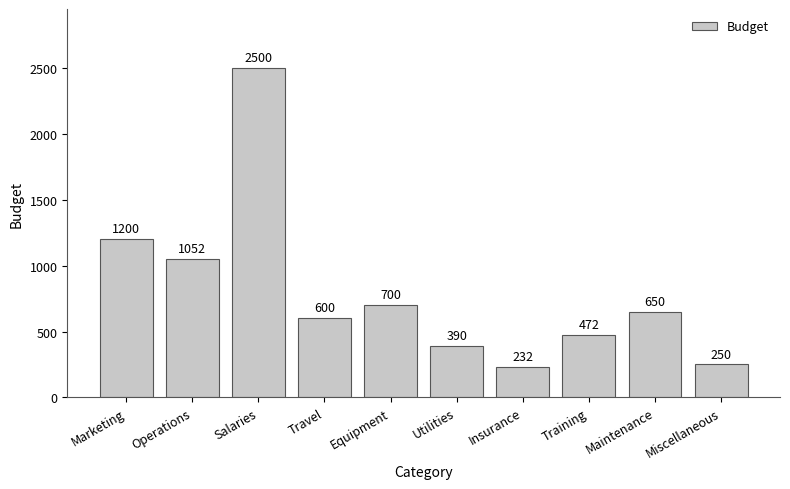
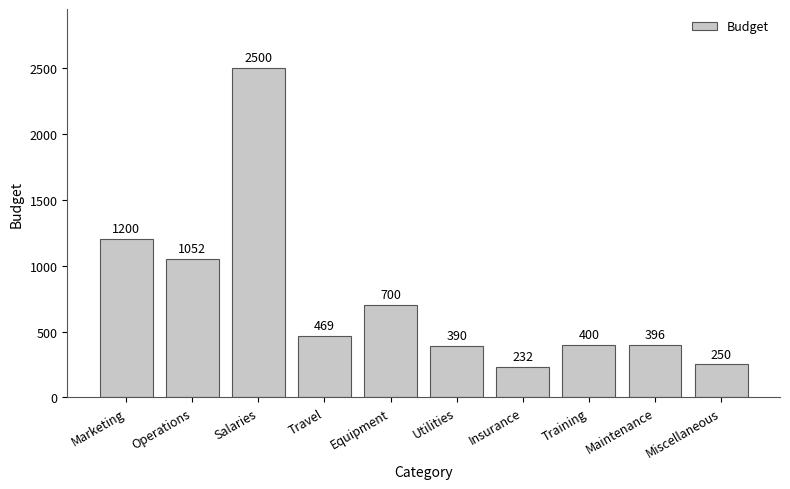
Travel: 600 -> 469
Training: 472 -> 400
Maintenance: 650 -> 396
